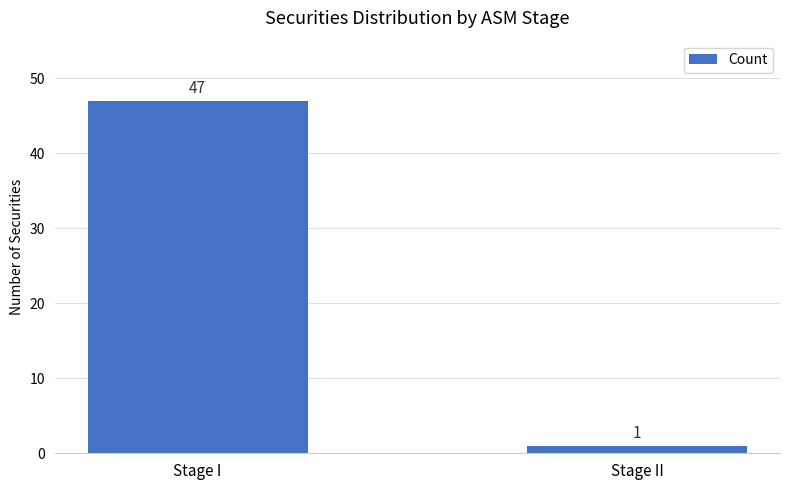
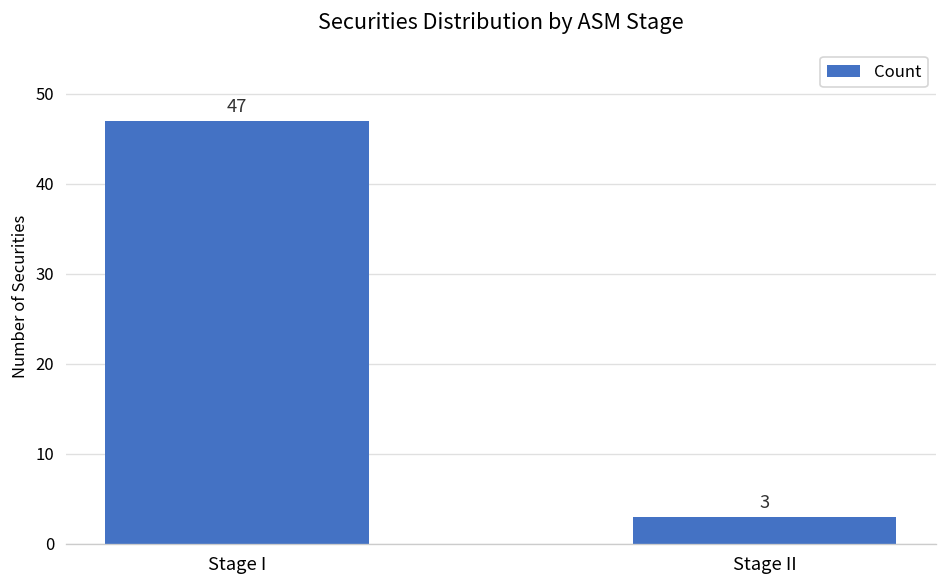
Stage II: 1 -> 3
